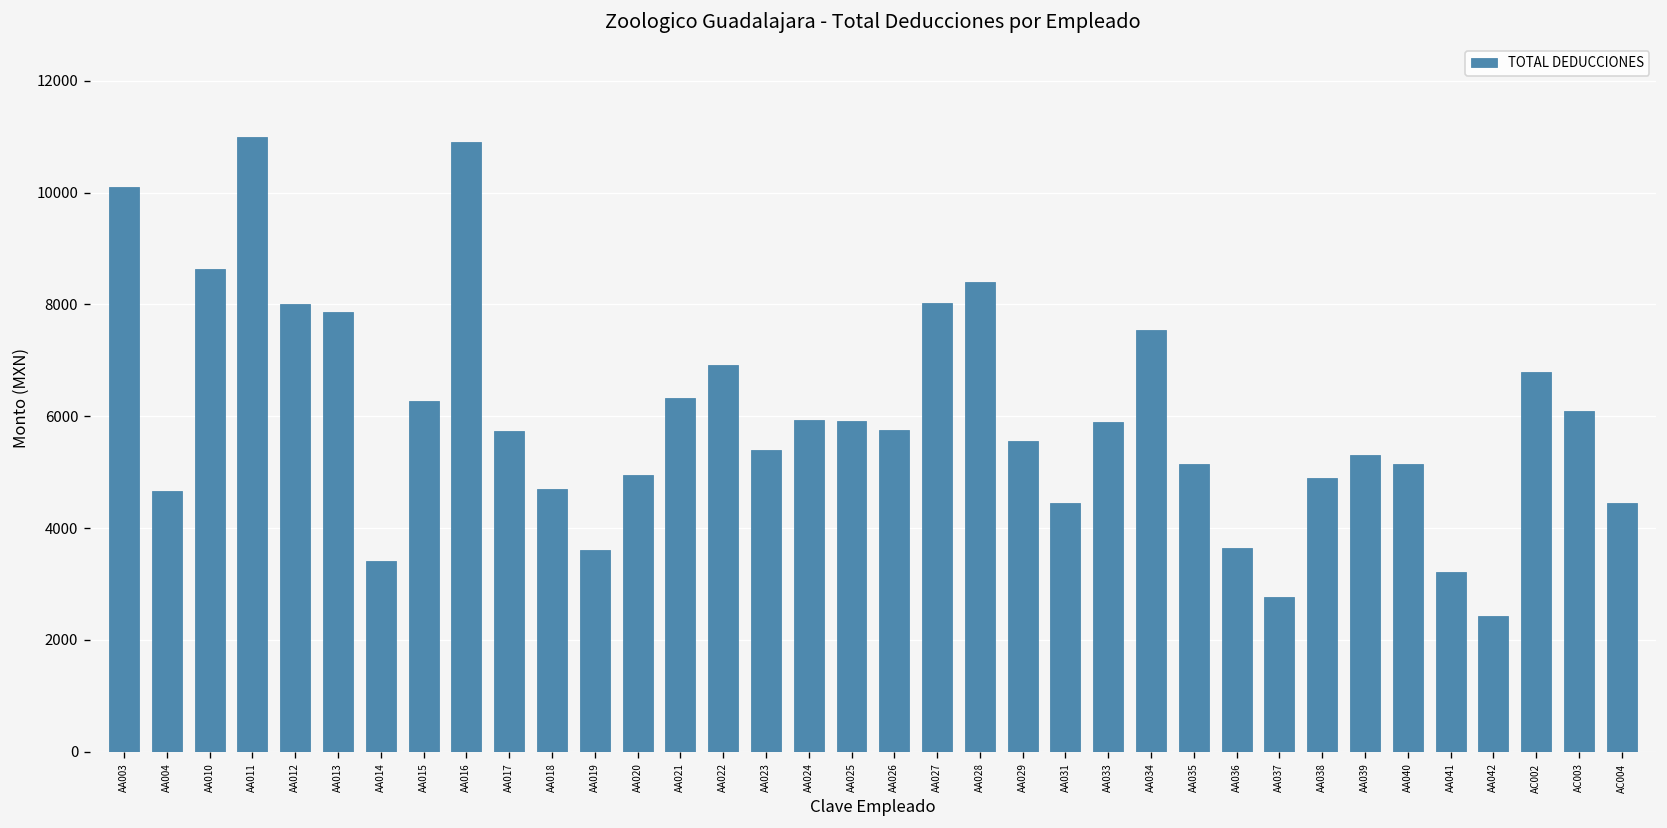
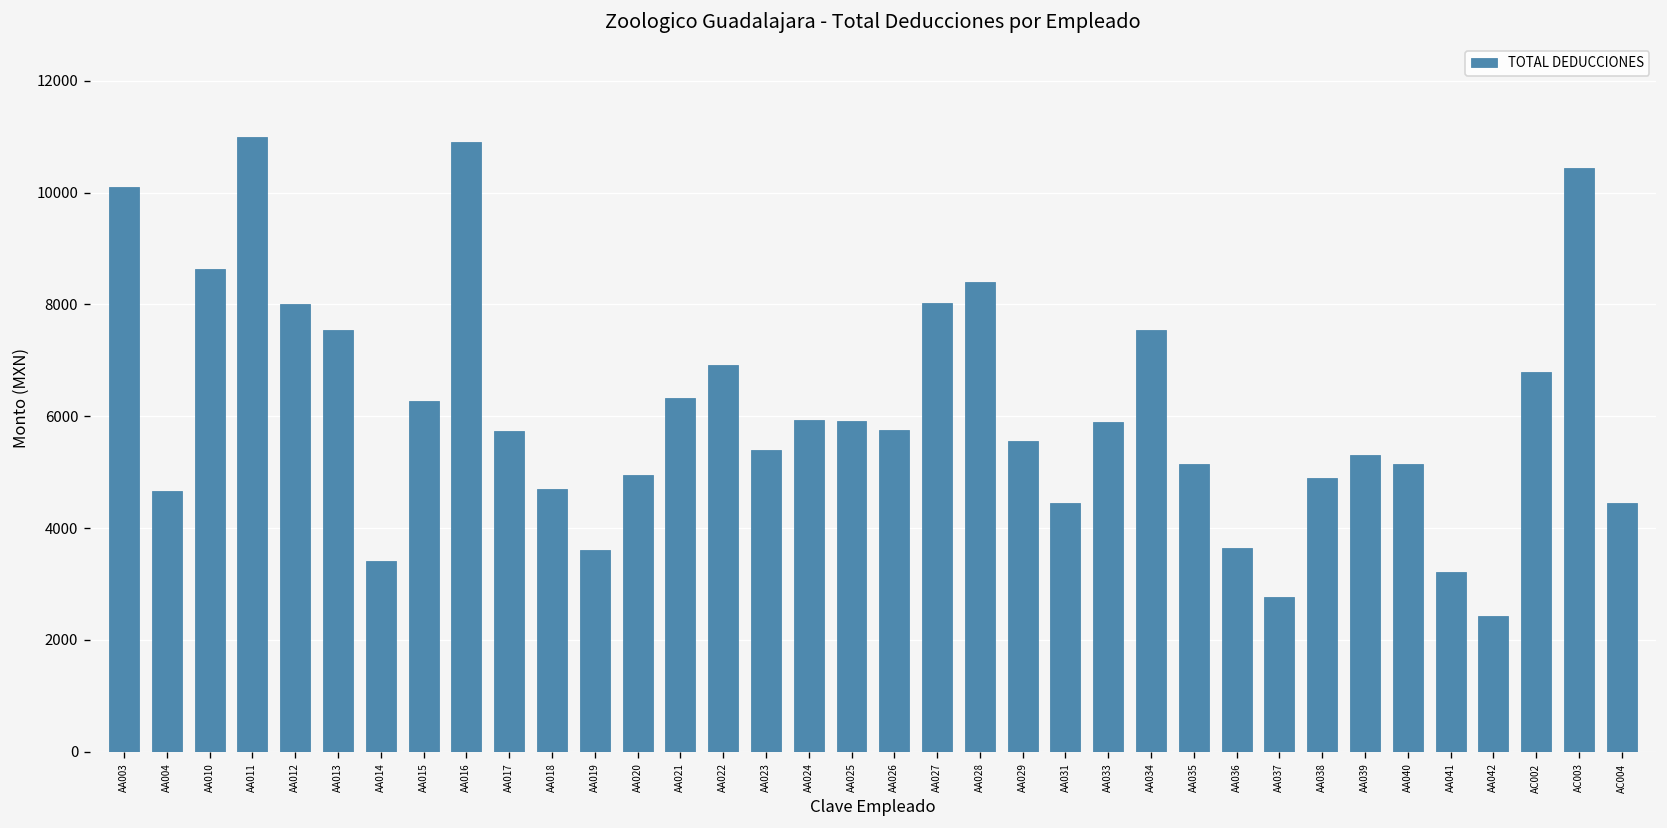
AA013: 7900 -> 7500
AC003: 6100 -> 10400
